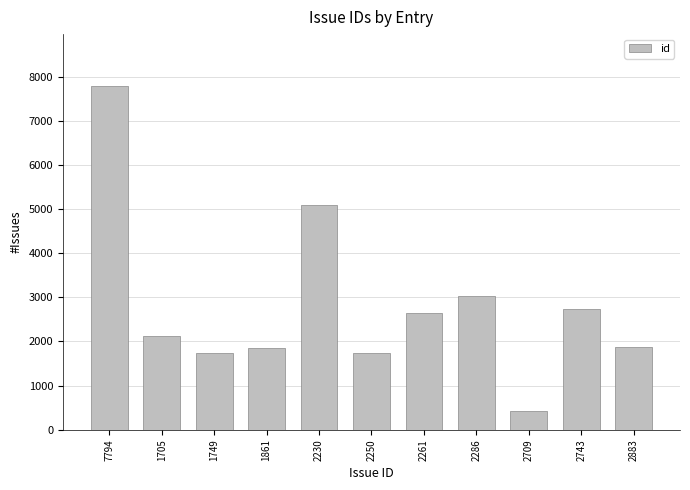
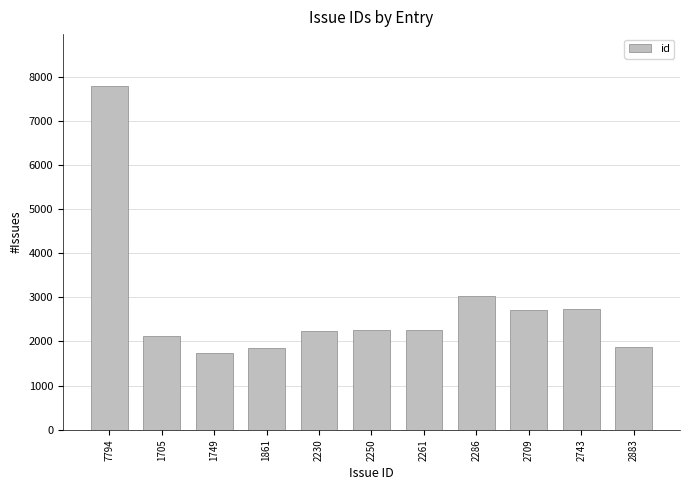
2230: 5100 -> 2200
2250: 1700 -> 2300
2261: 2600 -> 2300
2709: 400 -> 2700
